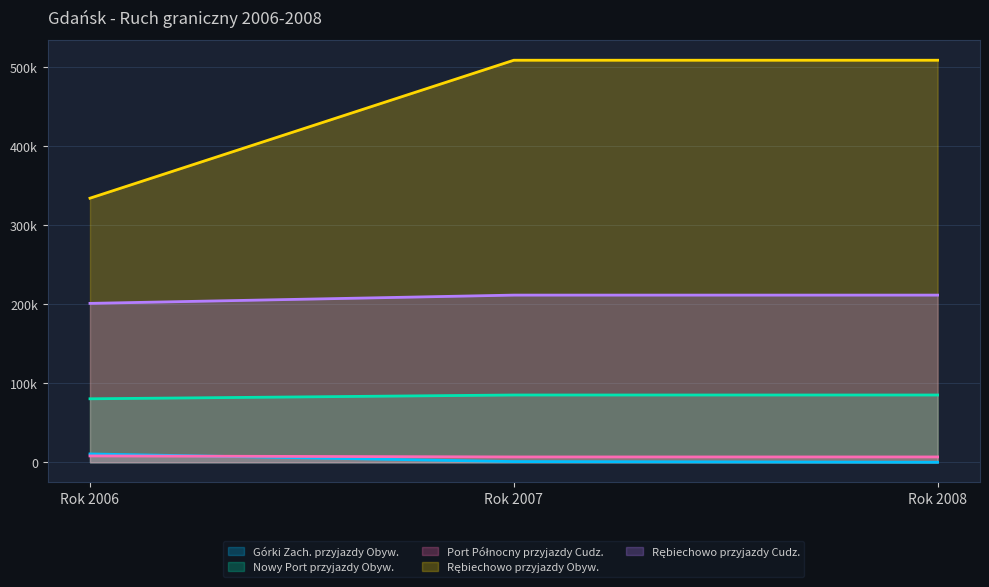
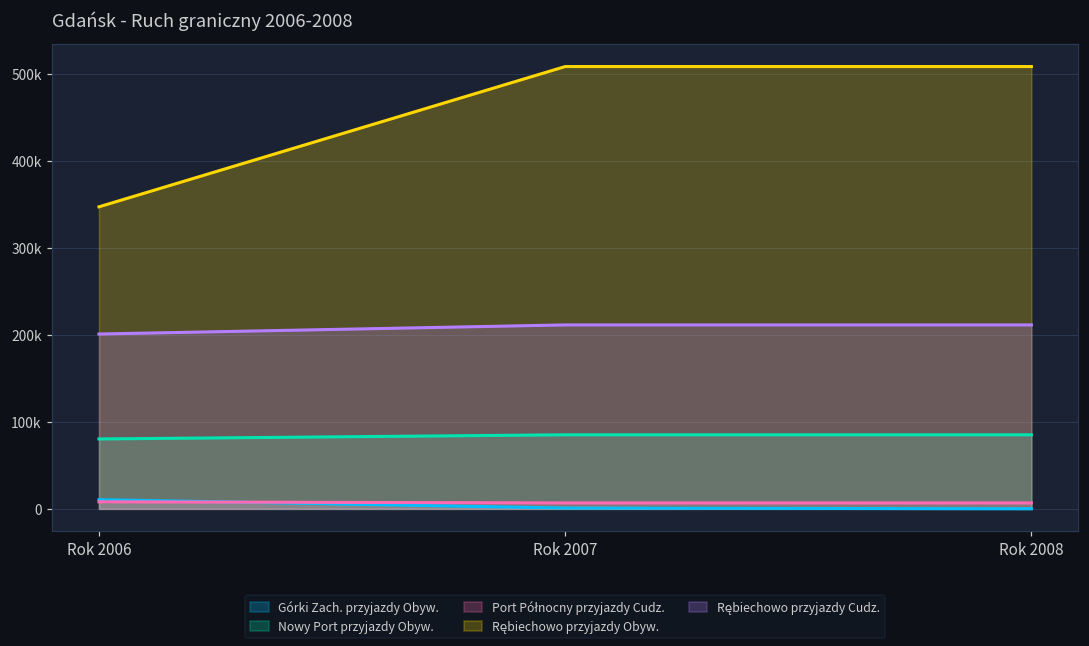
Rębiechowo przyjazdy Obyw., Rok 2006: 330000 -> 350000
